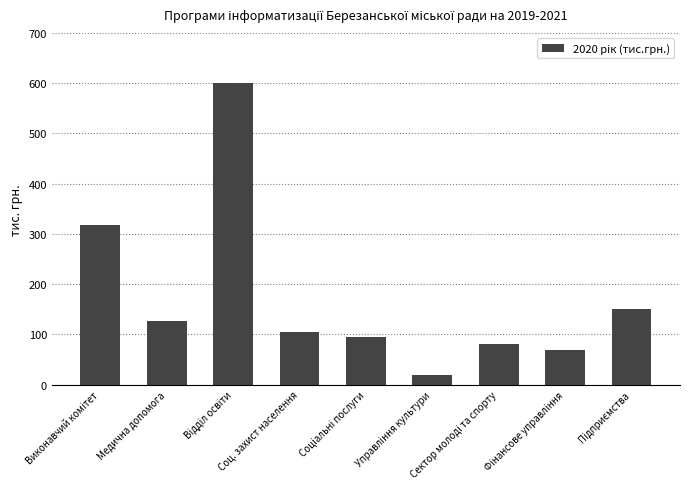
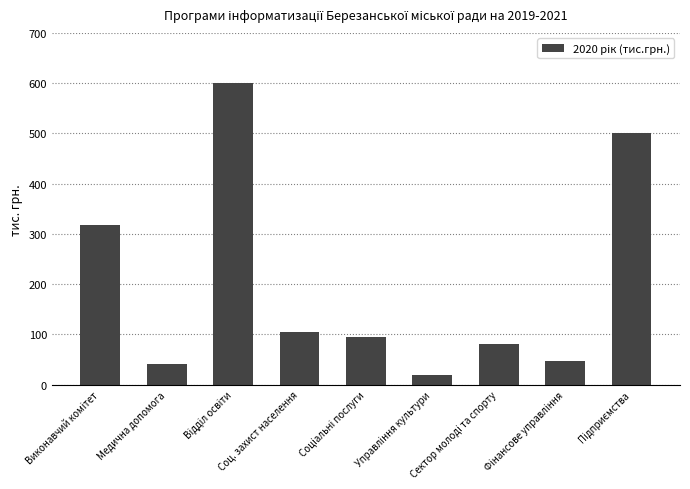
Медична допомога: 130 -> 40
Фінансове управління: 70 -> 50
Підприємства: 150 -> 500
